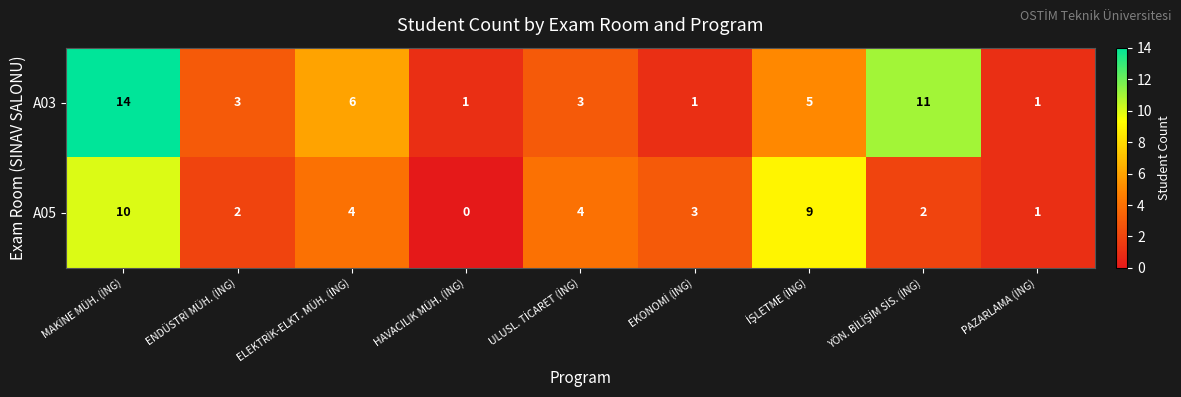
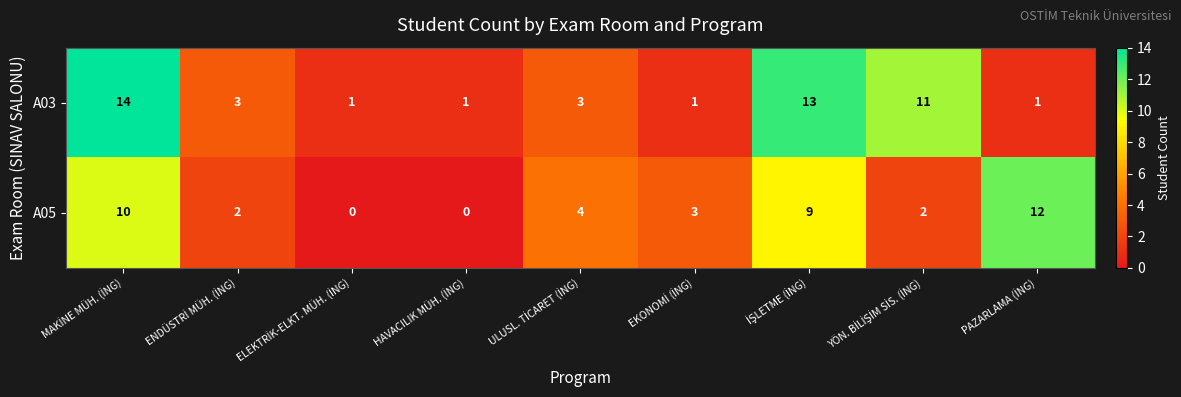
A03, ELEKTRİK-ELKT. MÜH. (İNG): 6 -> 1
A03, İŞLETME (İNG): 5 -> 13
A05, ELEKTRİK-ELKT. MÜH. (İNG): 4 -> 0
A05, PAZARLAMA (İNG): 1 -> 12
